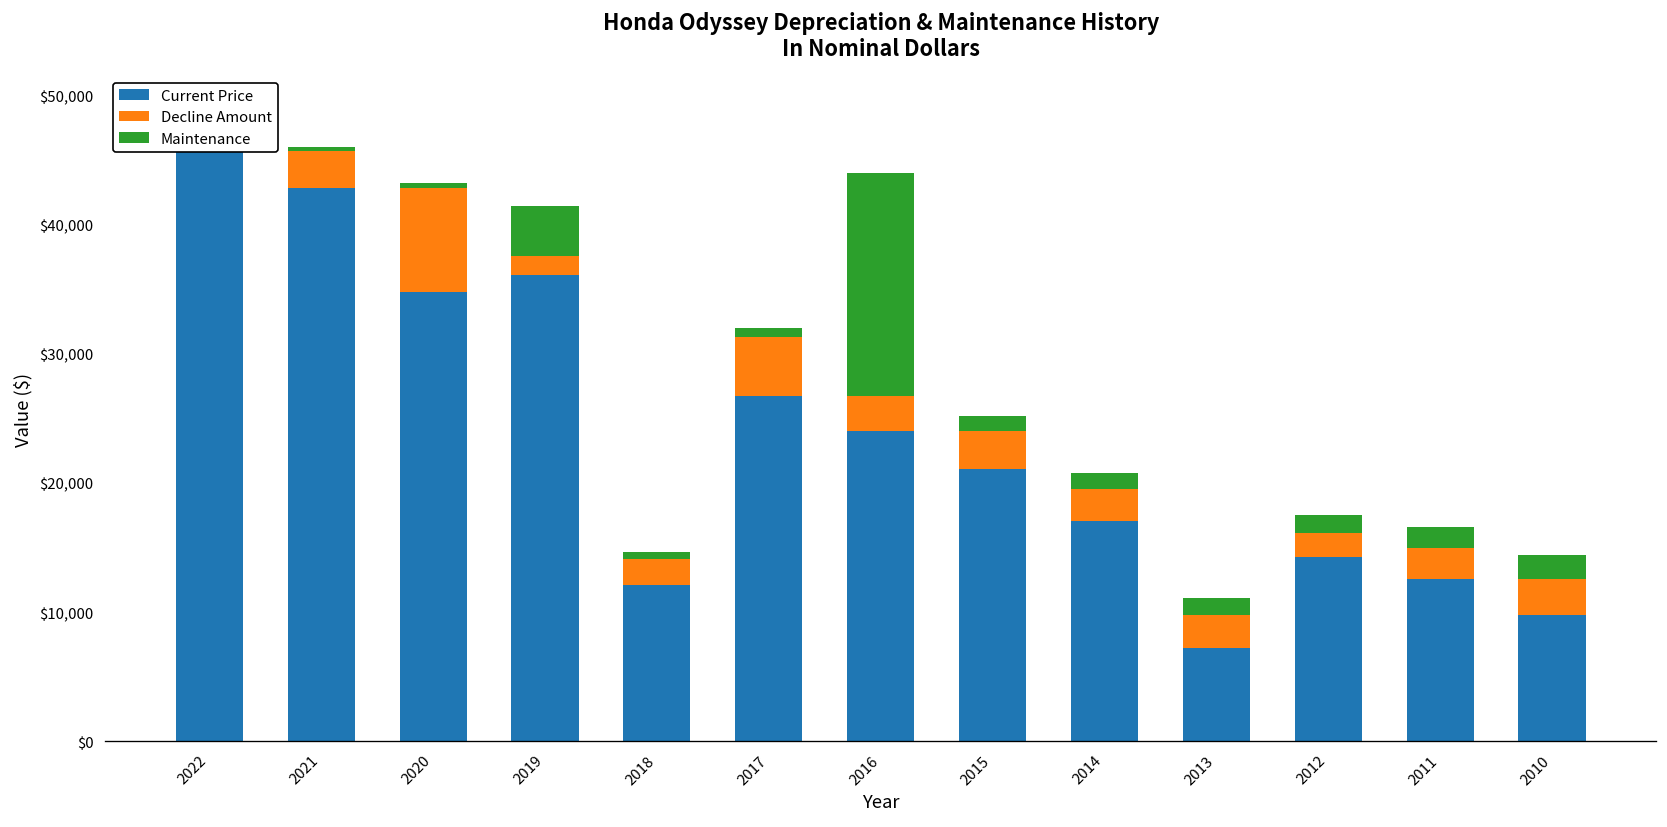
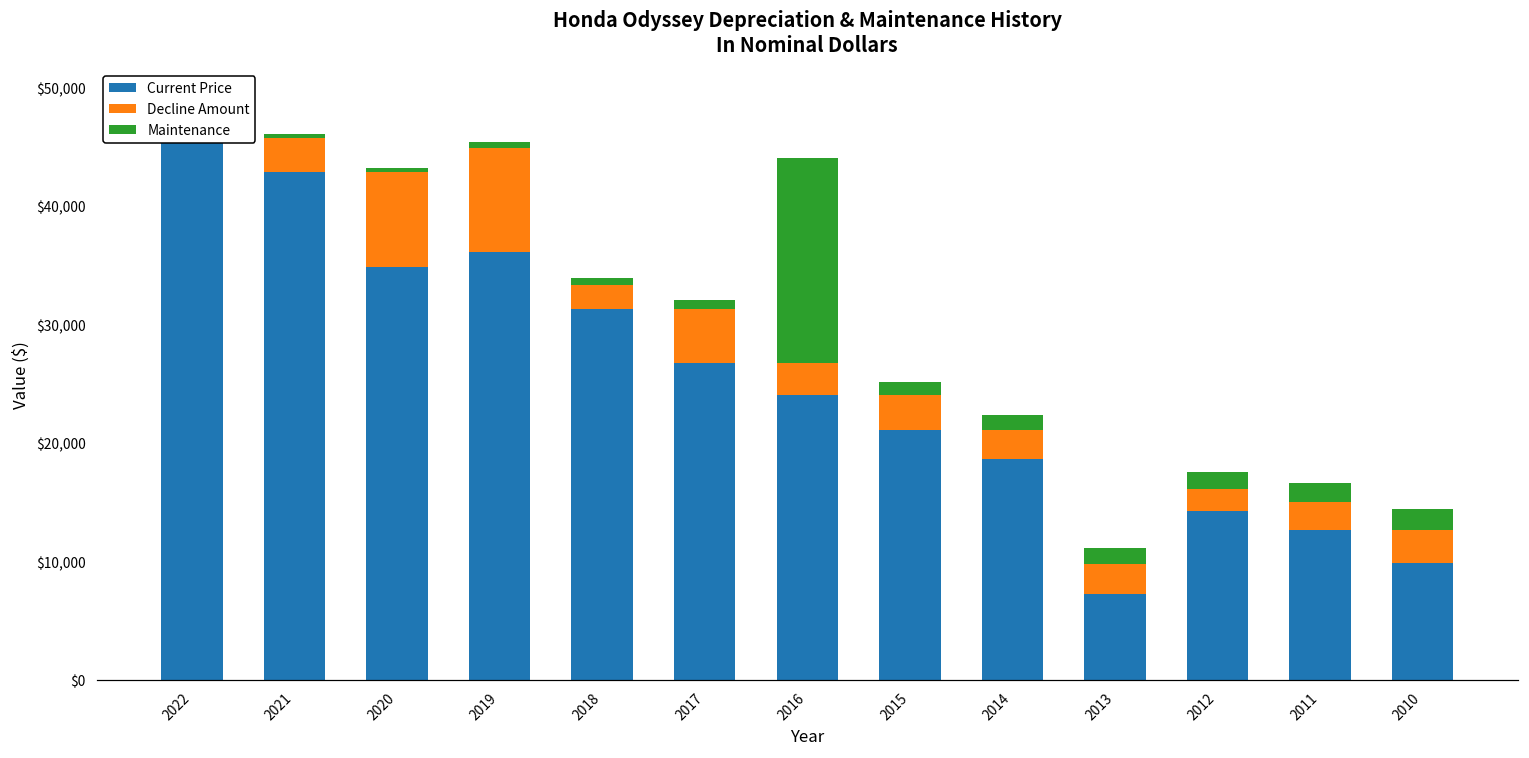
Decline Amount, 2019: $1,500 -> $8,800
Maintenance, 2019: $3,900 -> $500
Current Price, 2018: $12,100 -> $31,300
Current Price, 2014: $17,100 -> $18,600
